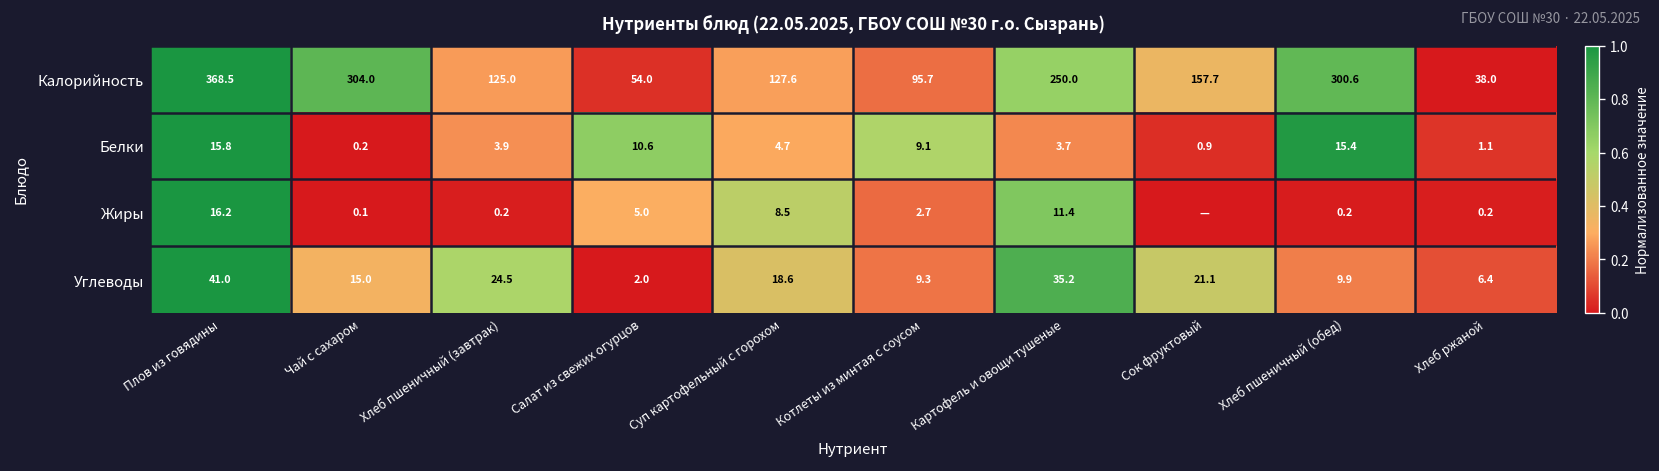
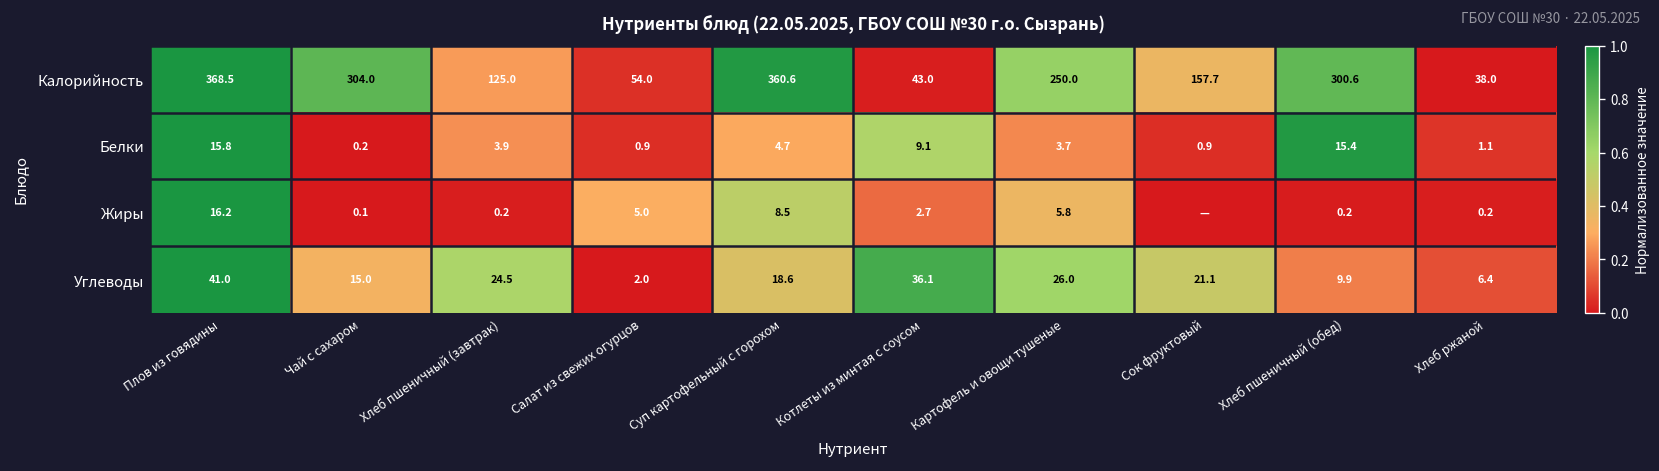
Калорийность, Суп картофельный с горохом: 127.6 -> 360.6
Калорийность, Котлеты из минтая с соусом: 95.7 -> 43.0
Белки, Салат из свежих огурцов: 10.6 -> 0.9
Жиры, Картофель и овощи тушеные: 11.4 -> 5.8
Углеводы, Котлеты из минтая с соусом: 9.3 -> 36.1
Углеводы, Картофель и овощи тушеные: 35.2 -> 26.0
